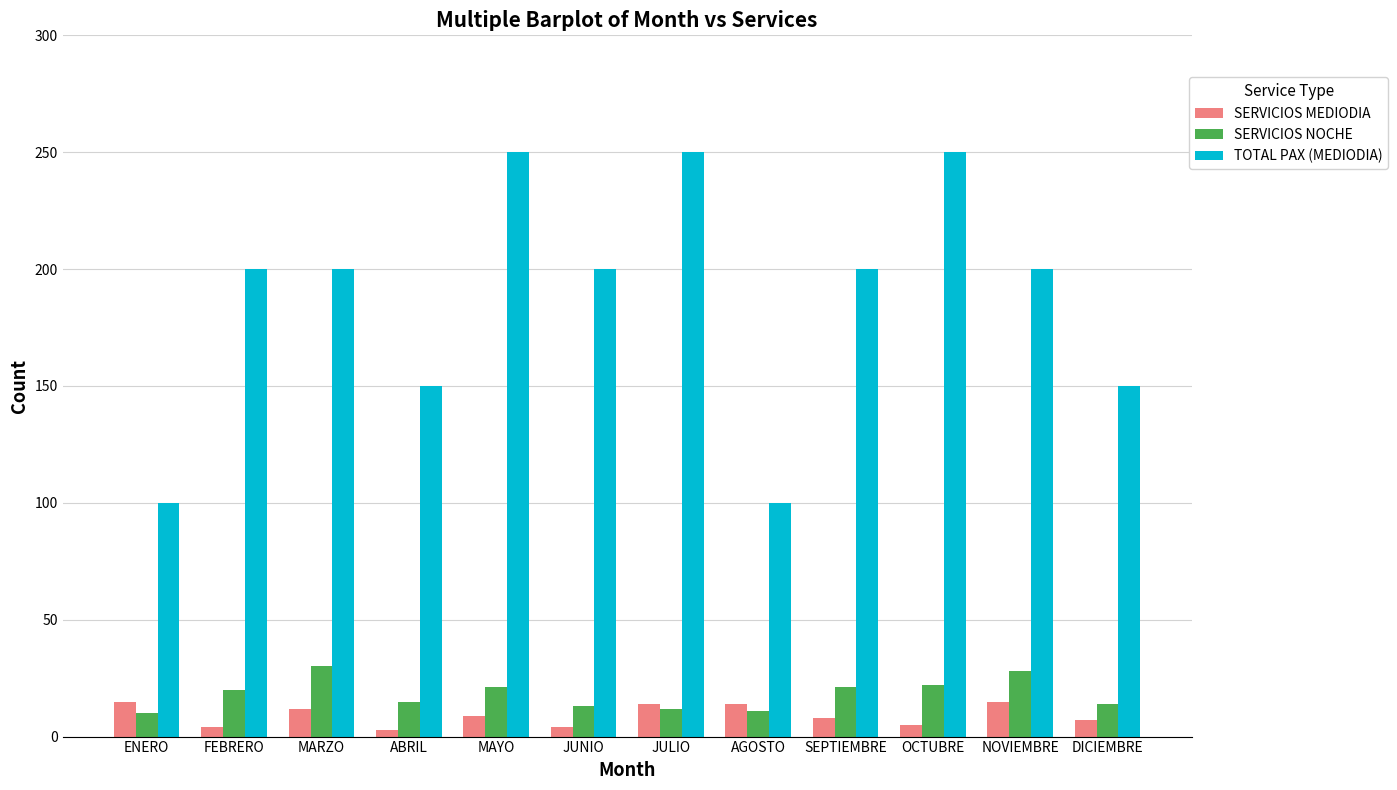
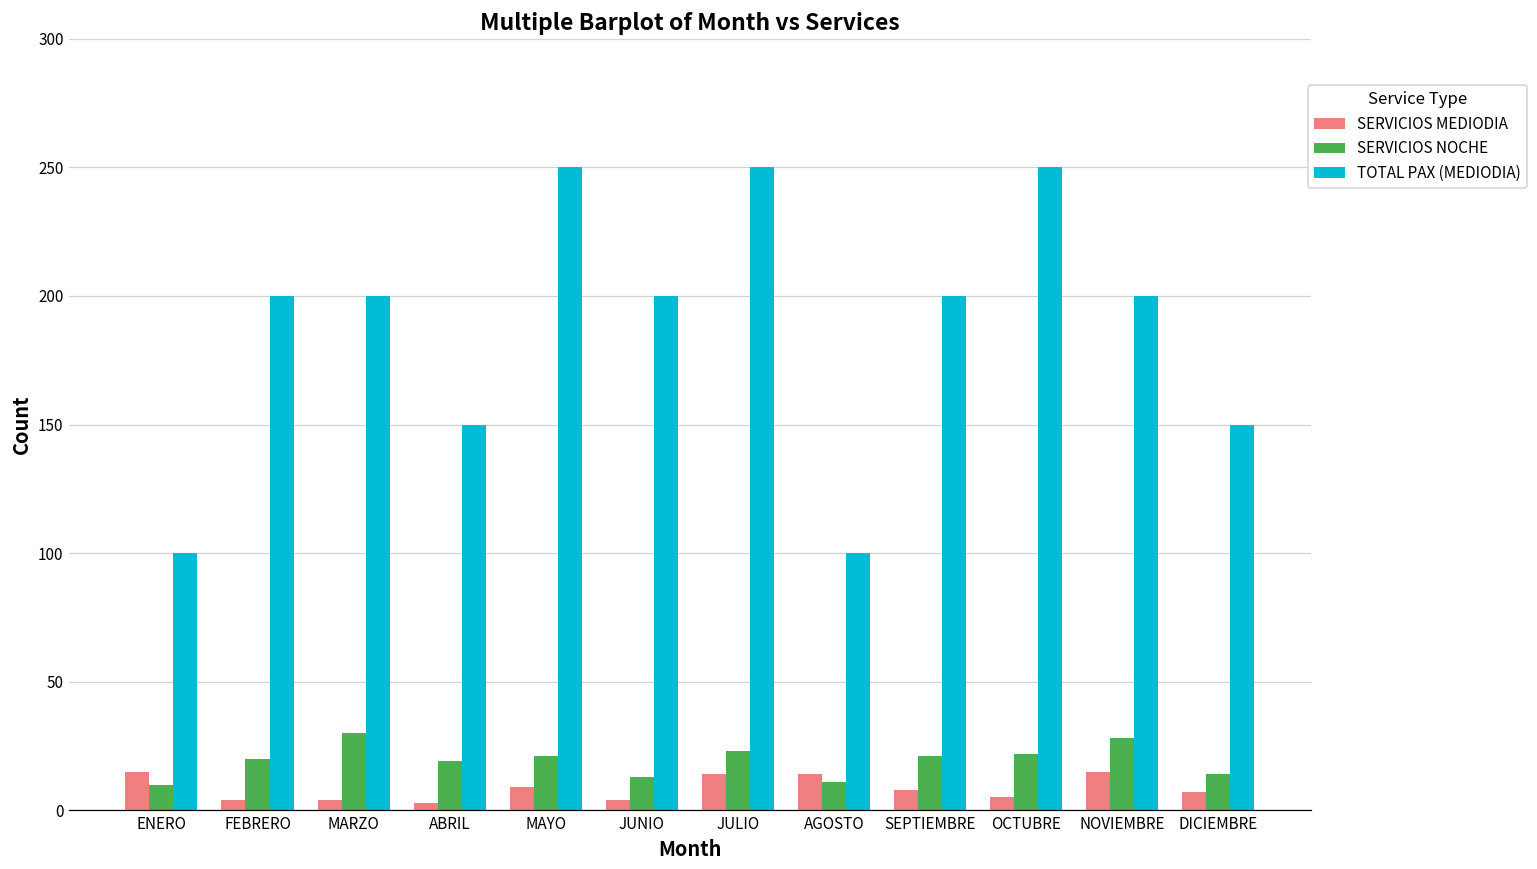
SERVICIOS MEDIODIA, MARZO: 12 -> 4
SERVICIOS NOCHE, ABRIL: 15 -> 19
SERVICIOS NOCHE, JULIO: 12 -> 23
